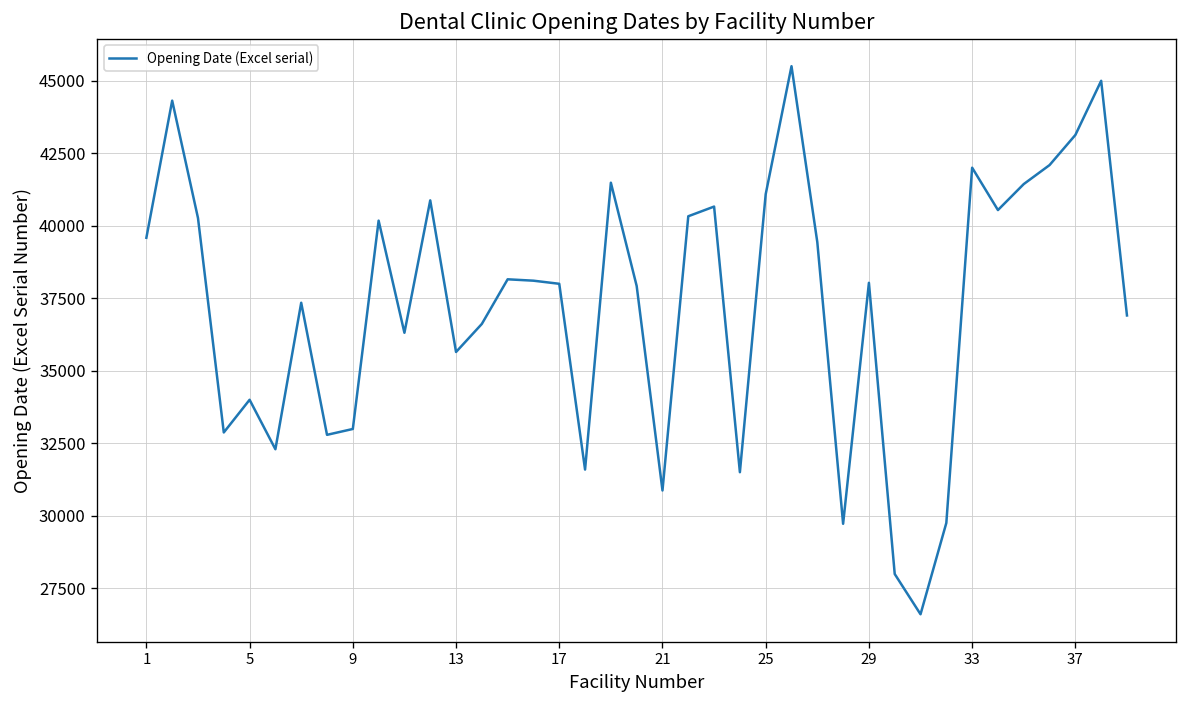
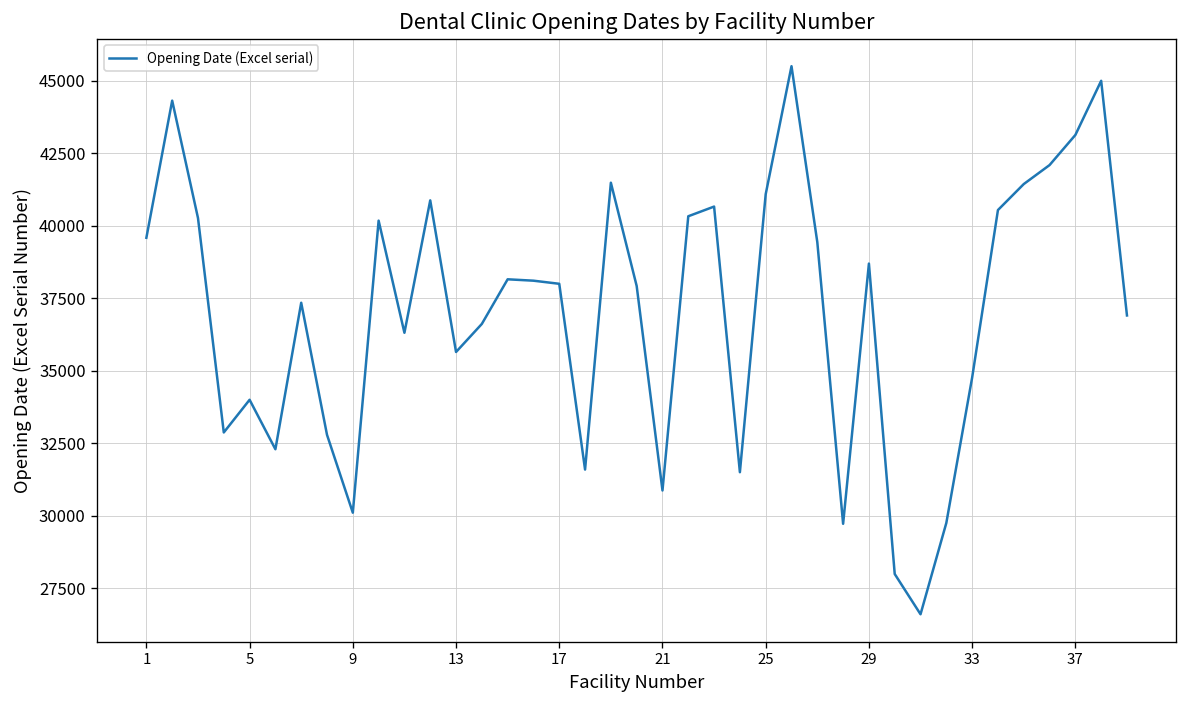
9: 33000 -> 30100
29: 38000 -> 38700
33: 42000 -> 34800
